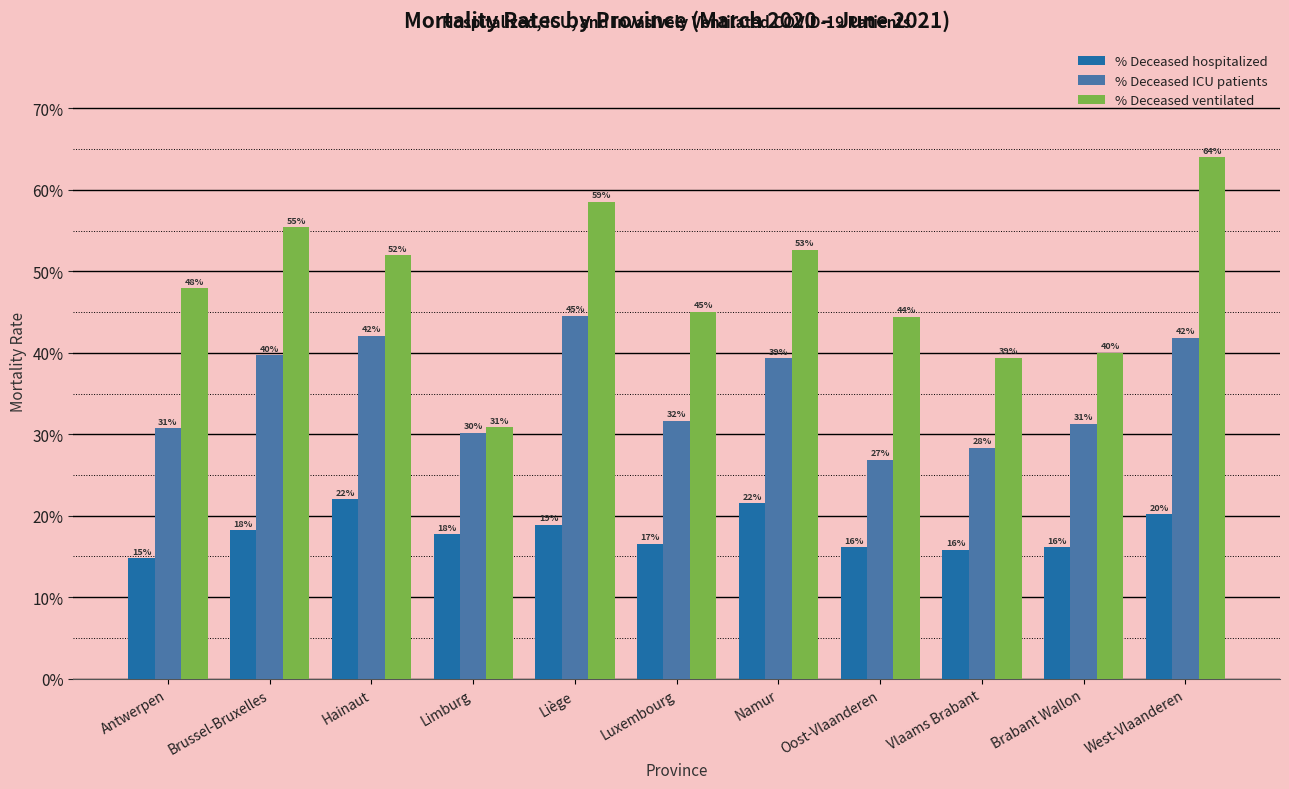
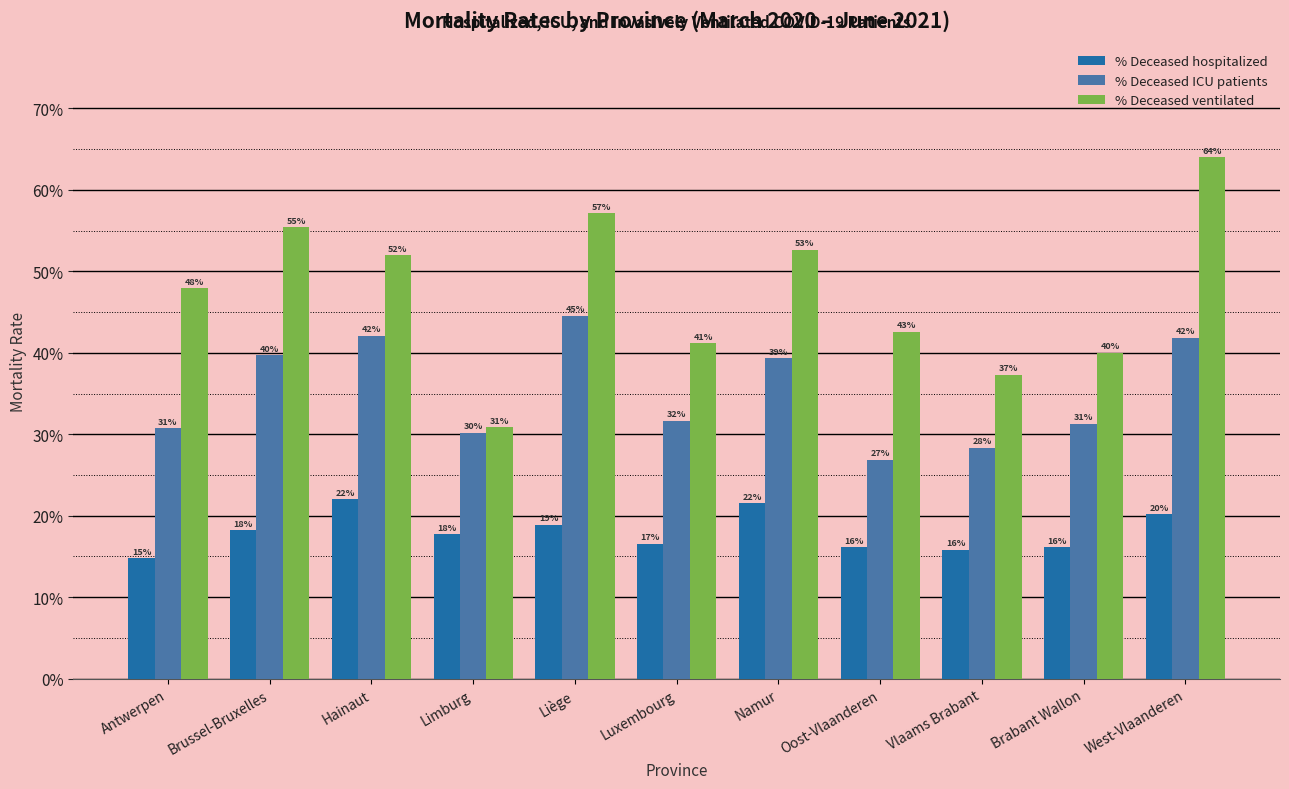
% Deceased ventilated, Liège: 59% -> 57%
% Deceased ventilated, Luxembourg: 45% -> 41%
% Deceased ventilated, Oost-Vlaanderen: 44% -> 43%
% Deceased ventilated, Vlaams Brabant: 39% -> 37%
